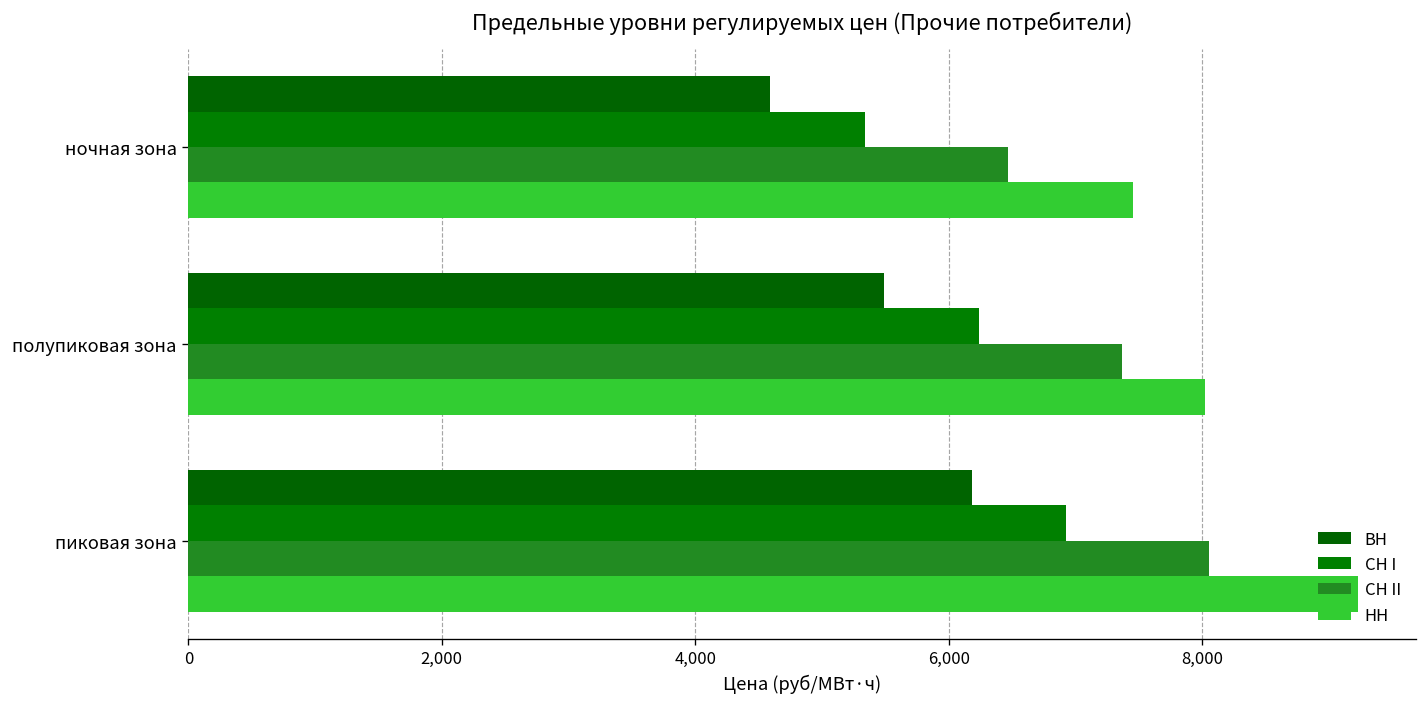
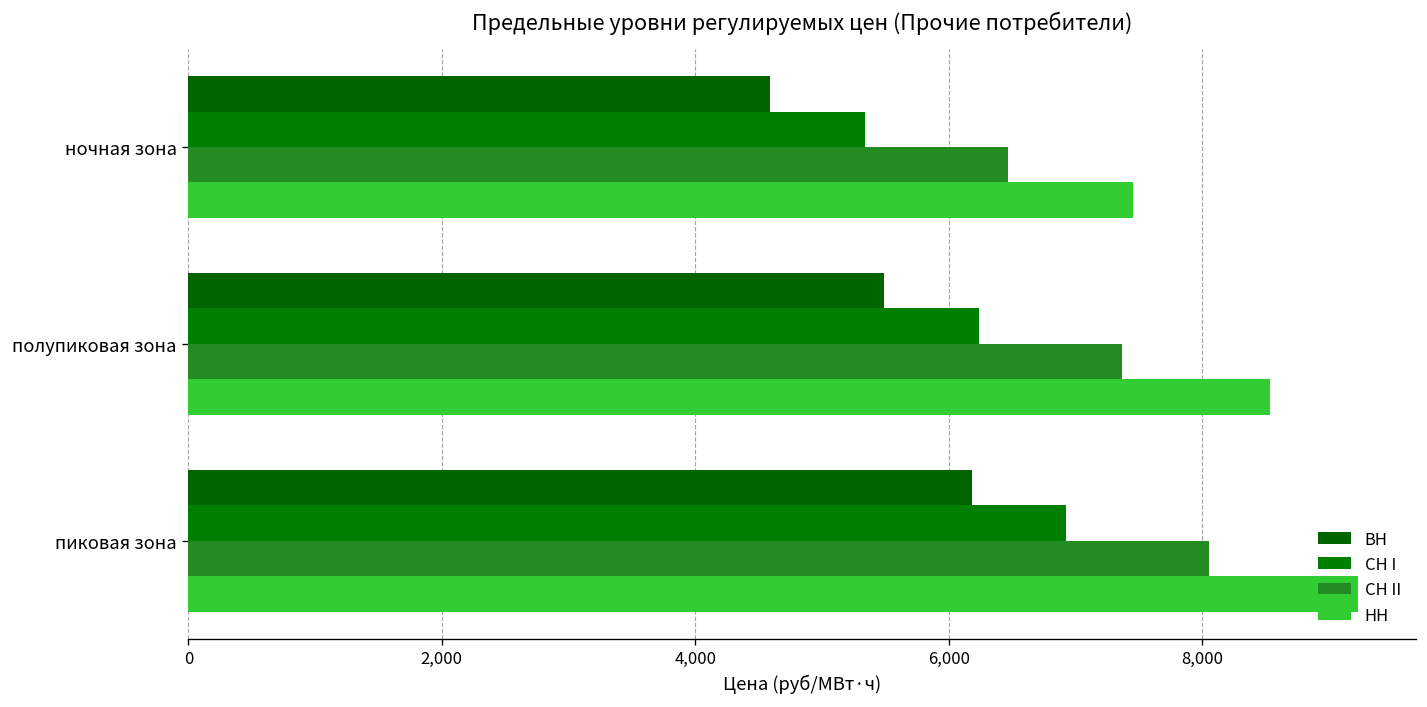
НН, полупиковая зона: 8,020 -> 8,530
